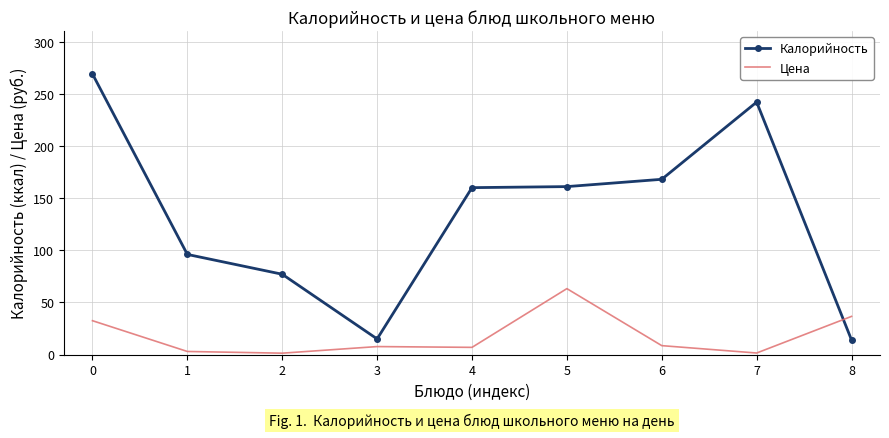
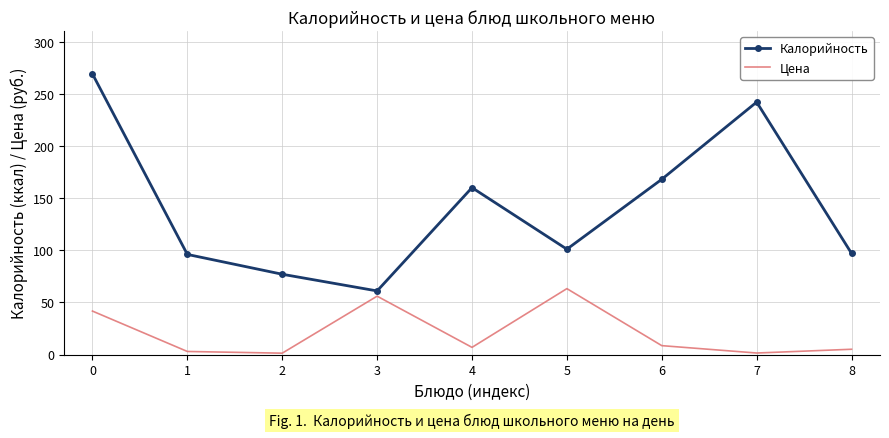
Цена, 0: 32 -> 42
Калорийность, 3: 15 -> 61
Цена, 3: 8 -> 56
Калорийность, 5: 161 -> 101
Калорийность, 8: 14 -> 97
Цена, 8: 37 -> 5
